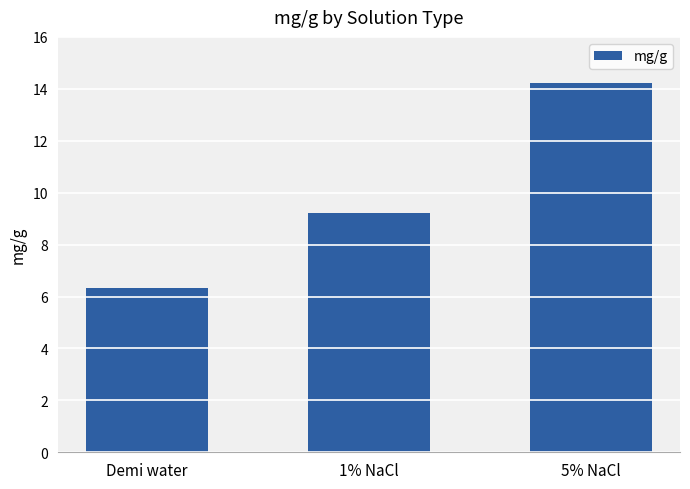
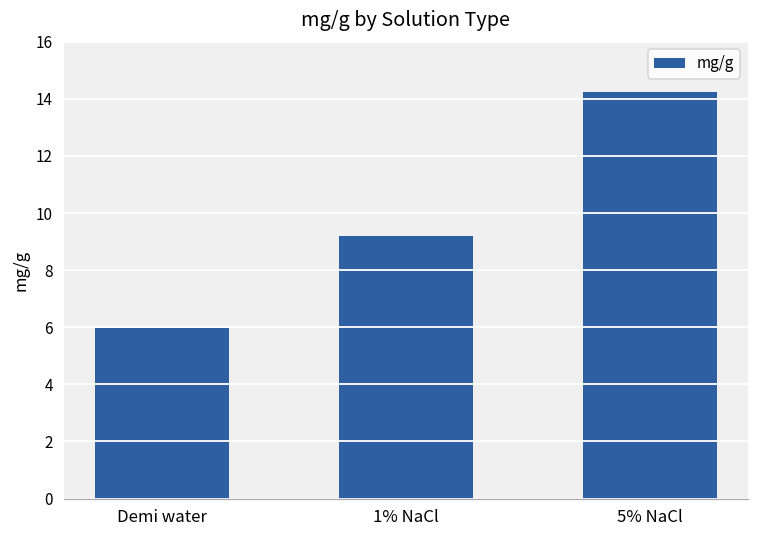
Demi water: 6.3 -> 6.0
